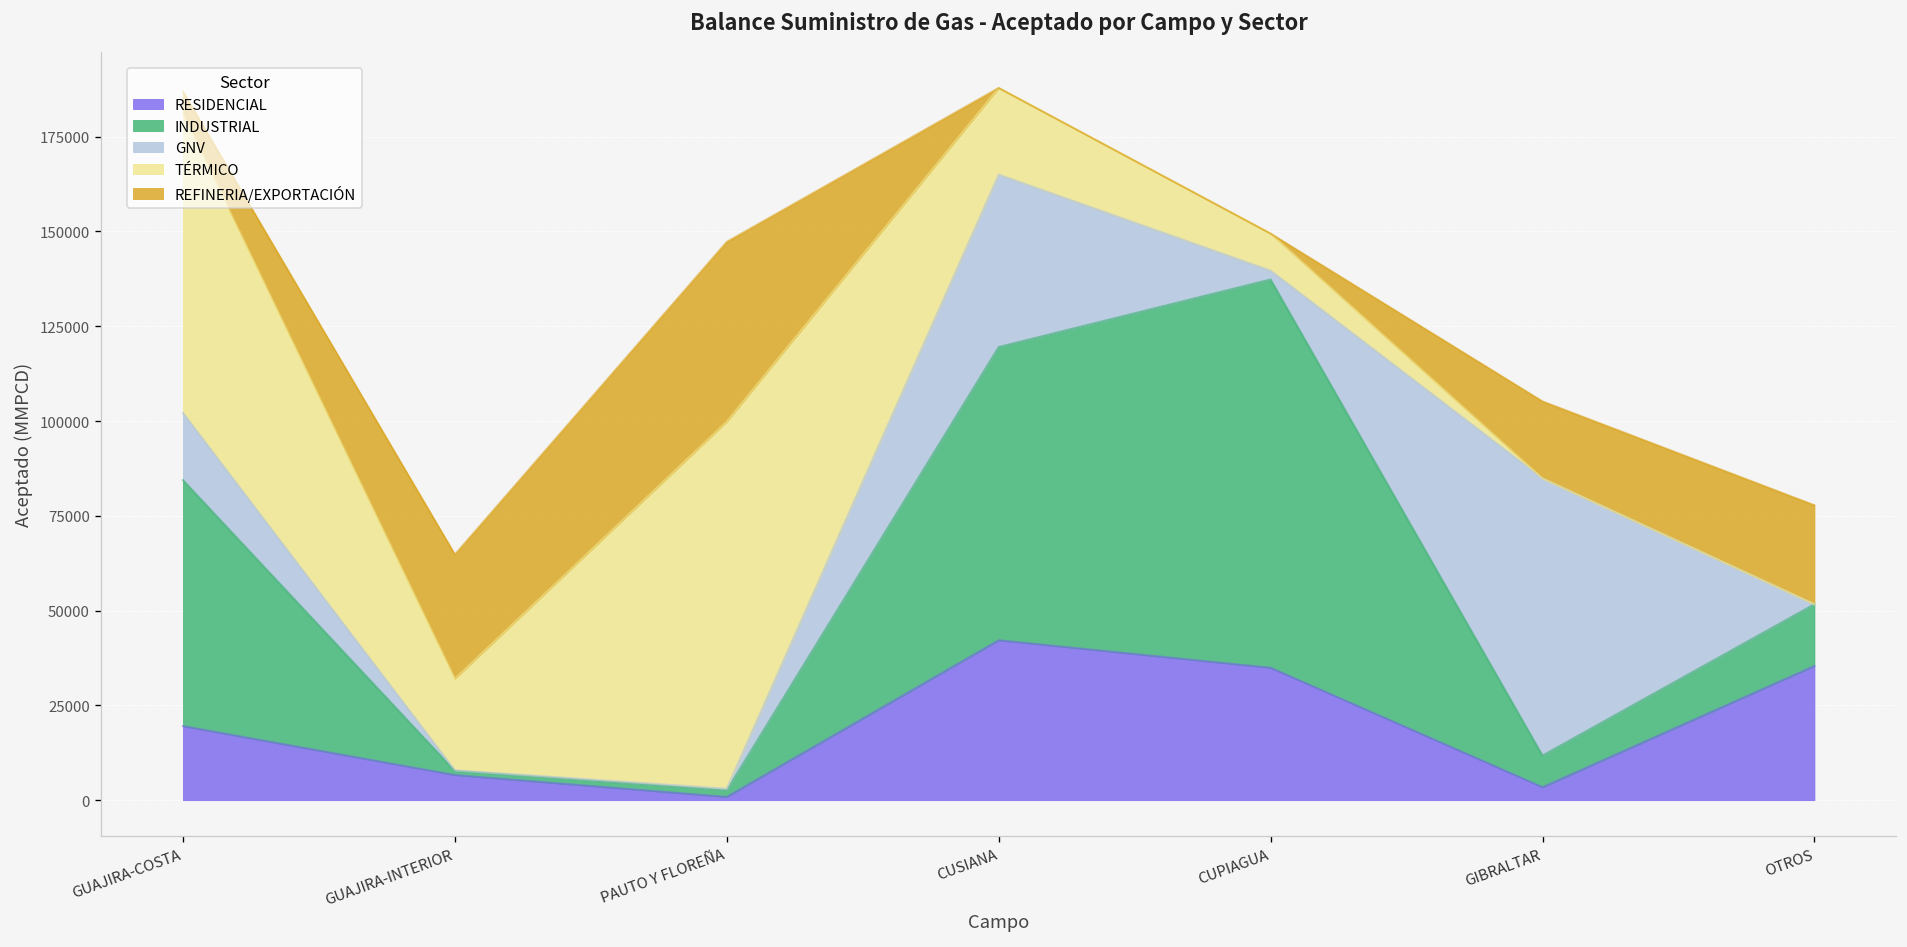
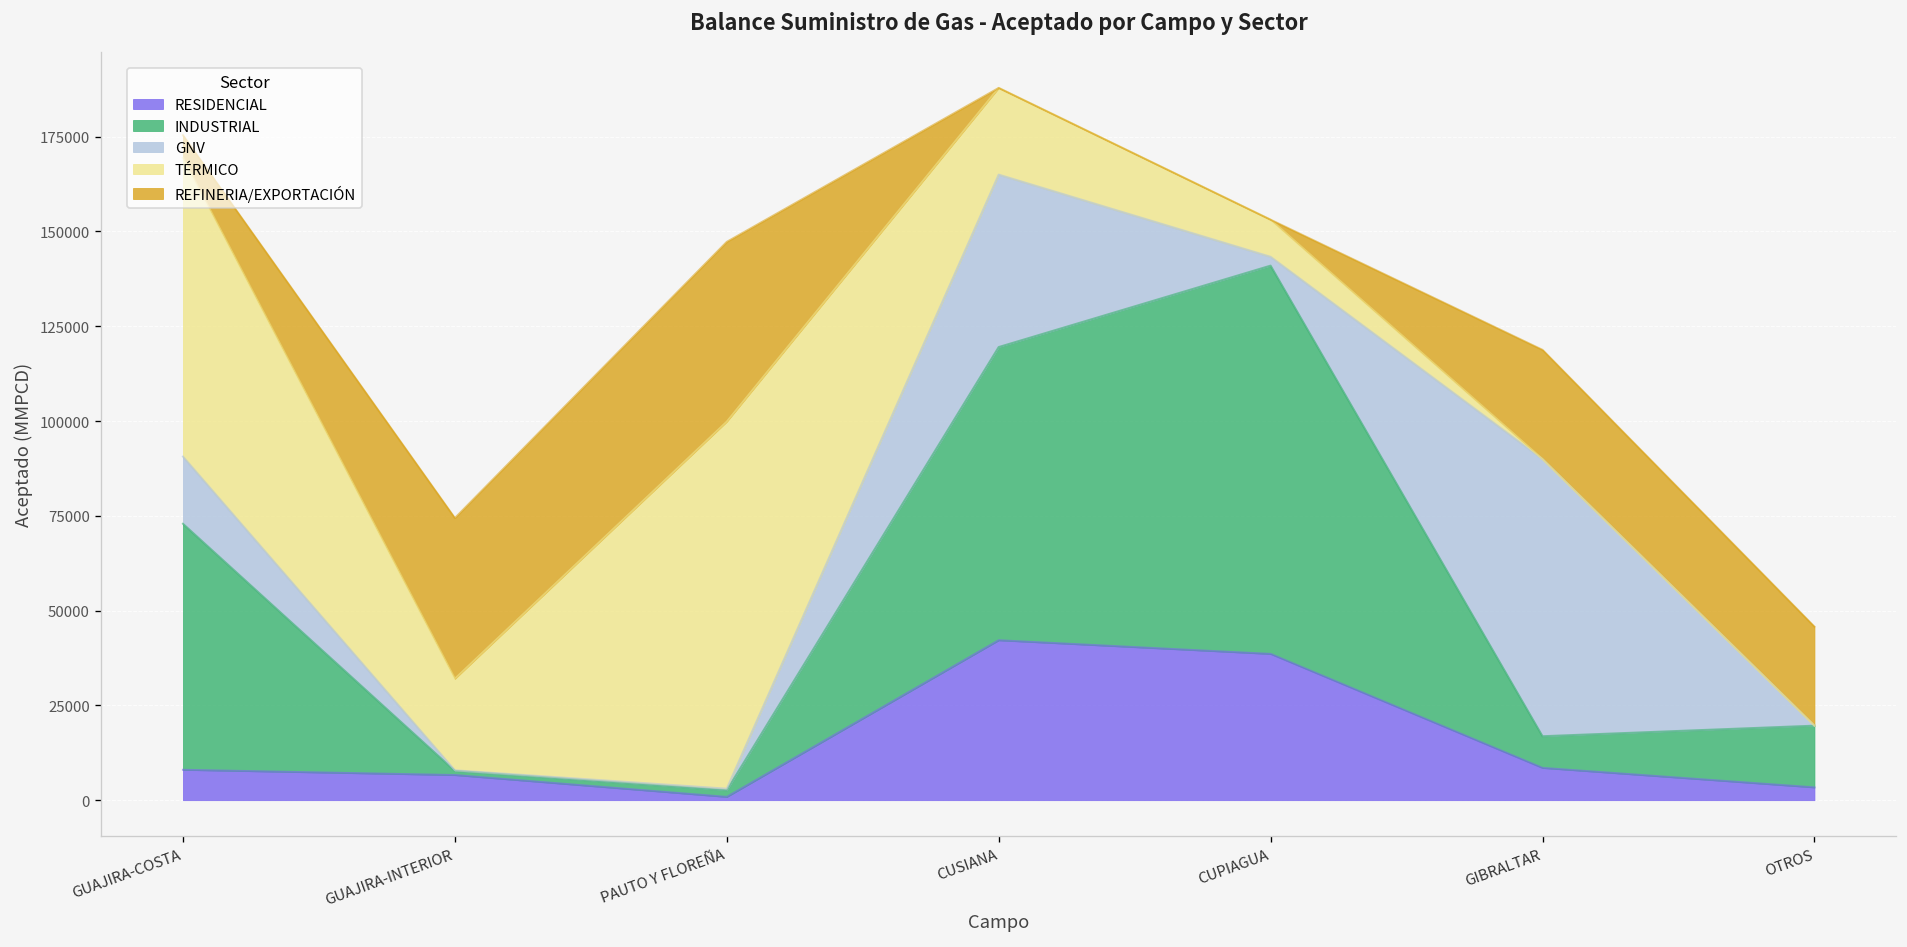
RESIDENCIAL, GUAJIRA-COSTA: 20000 -> 8000
REFINERIA/EXPORTACIÓN, GUAJIRA-INTERIOR: 33000 -> 42000
RESIDENCIAL, CUPIAGUA: 35000 -> 39000
RESIDENCIAL, GIBRALTAR: 3000 -> 9000
REFINERIA/EXPORTACIÓN, GIBRALTAR: 20000 -> 29000
RESIDENCIAL, OTROS: 35000 -> 3000
